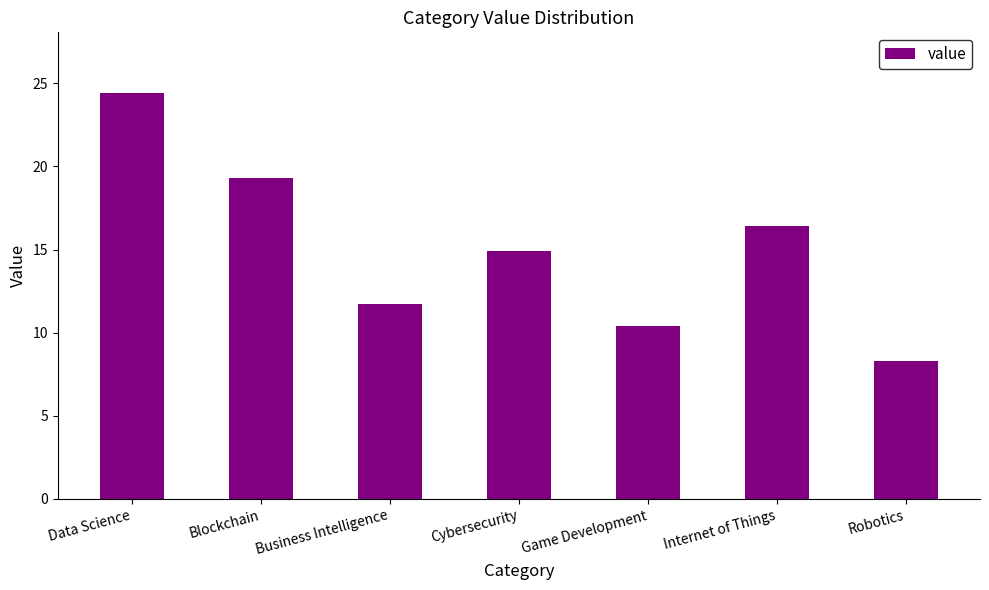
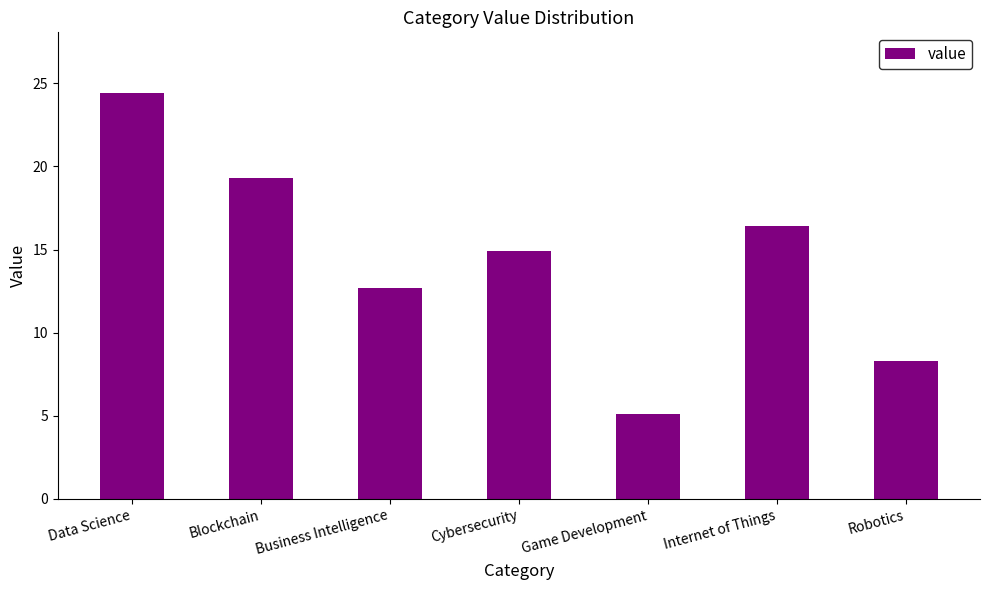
Business Intelligence: 11.7 -> 12.7
Game Development: 10.4 -> 5.1
